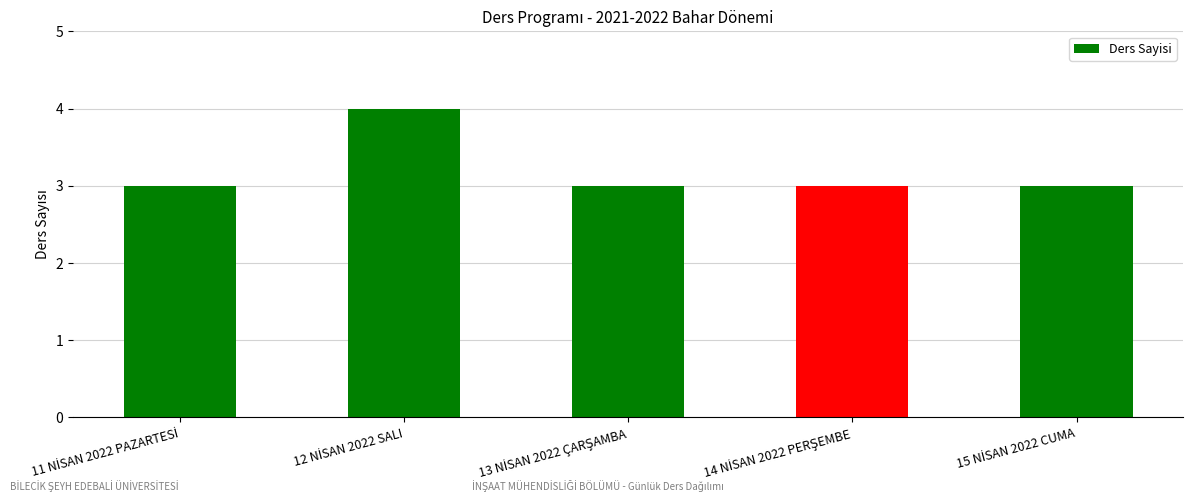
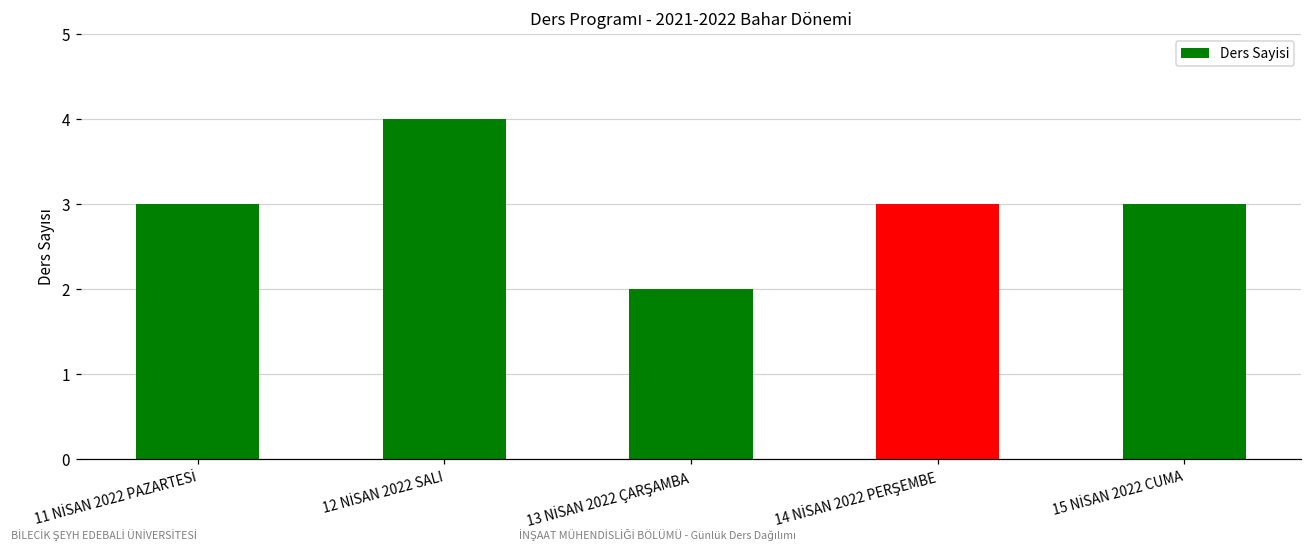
13 NİSAN 2022 ÇARŞAMBA: 3 -> 2
